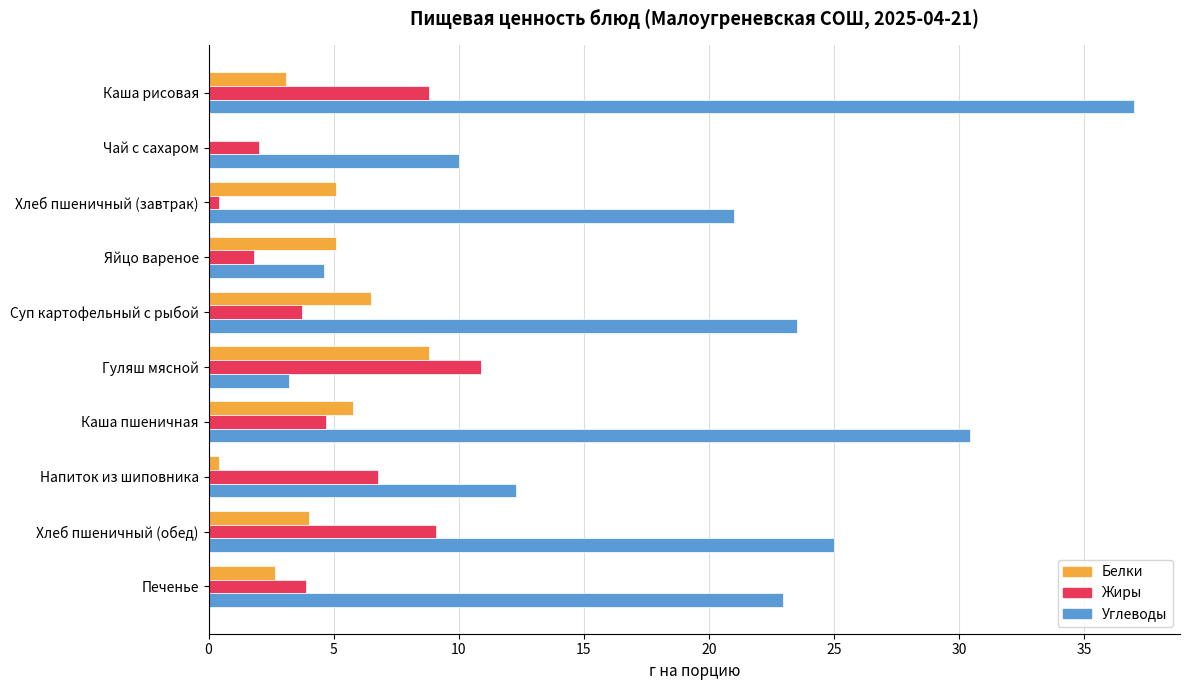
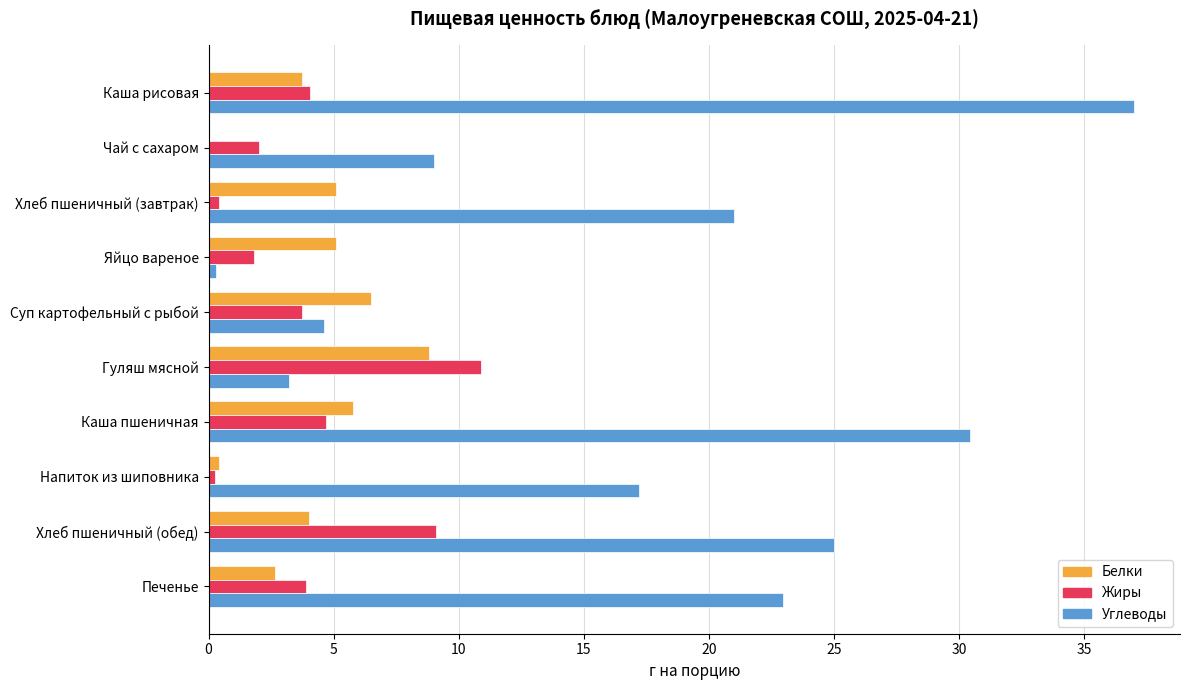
Белки, Каша рисовая: 3.1 -> 3.7
Жиры, Каша рисовая: 8.8 -> 4.1
Углеводы, Чай с сахаром: 10 -> 9
Углеводы, Яйцо вареное: 4.6 -> 0.3
Углеводы, Суп картофельный с рыбой: 23.5 -> 4.6
Жиры, Напиток из шиповника: 6.8 -> 0.3
Углеводы, Напиток из шиповника: 12.3 -> 17.2
